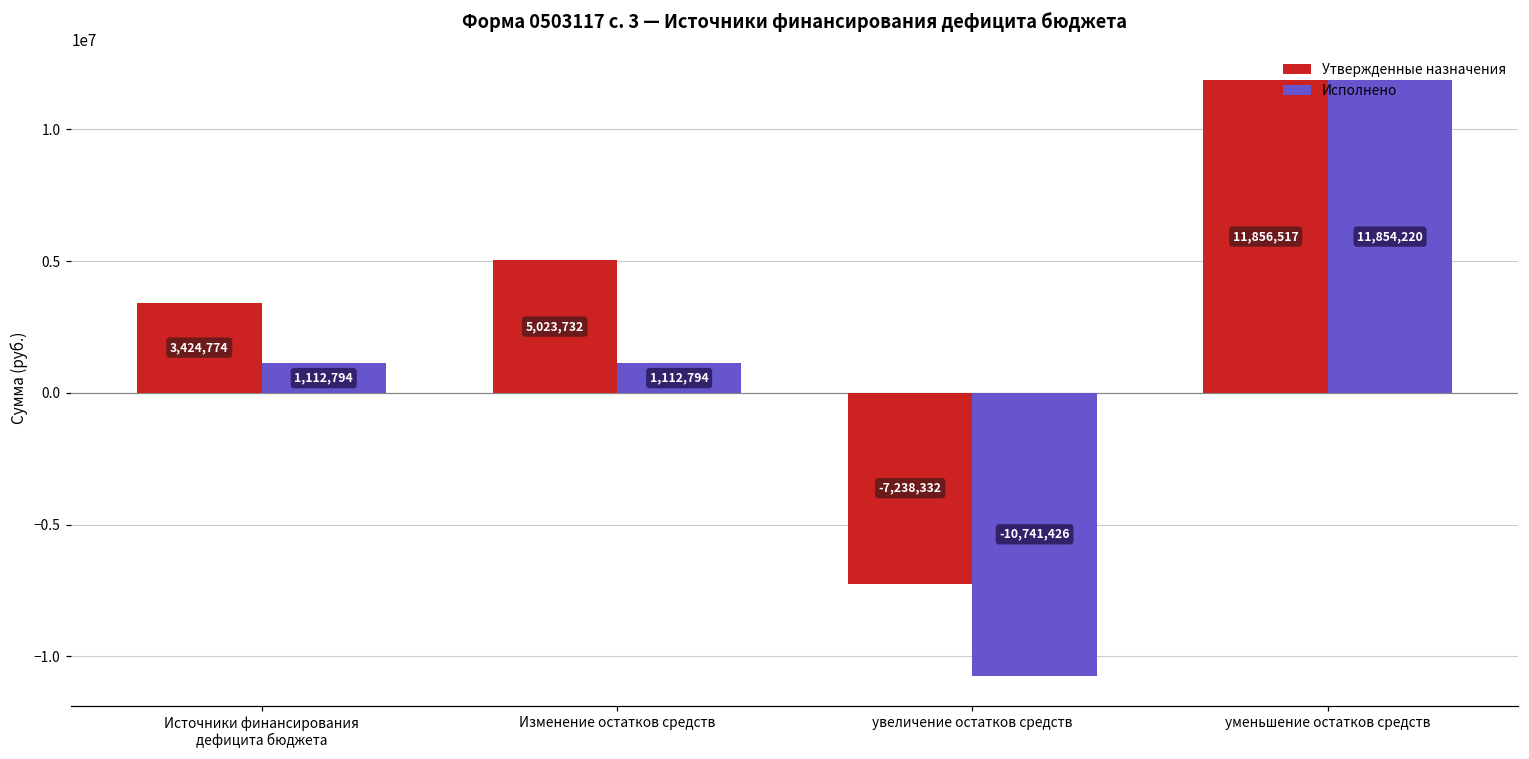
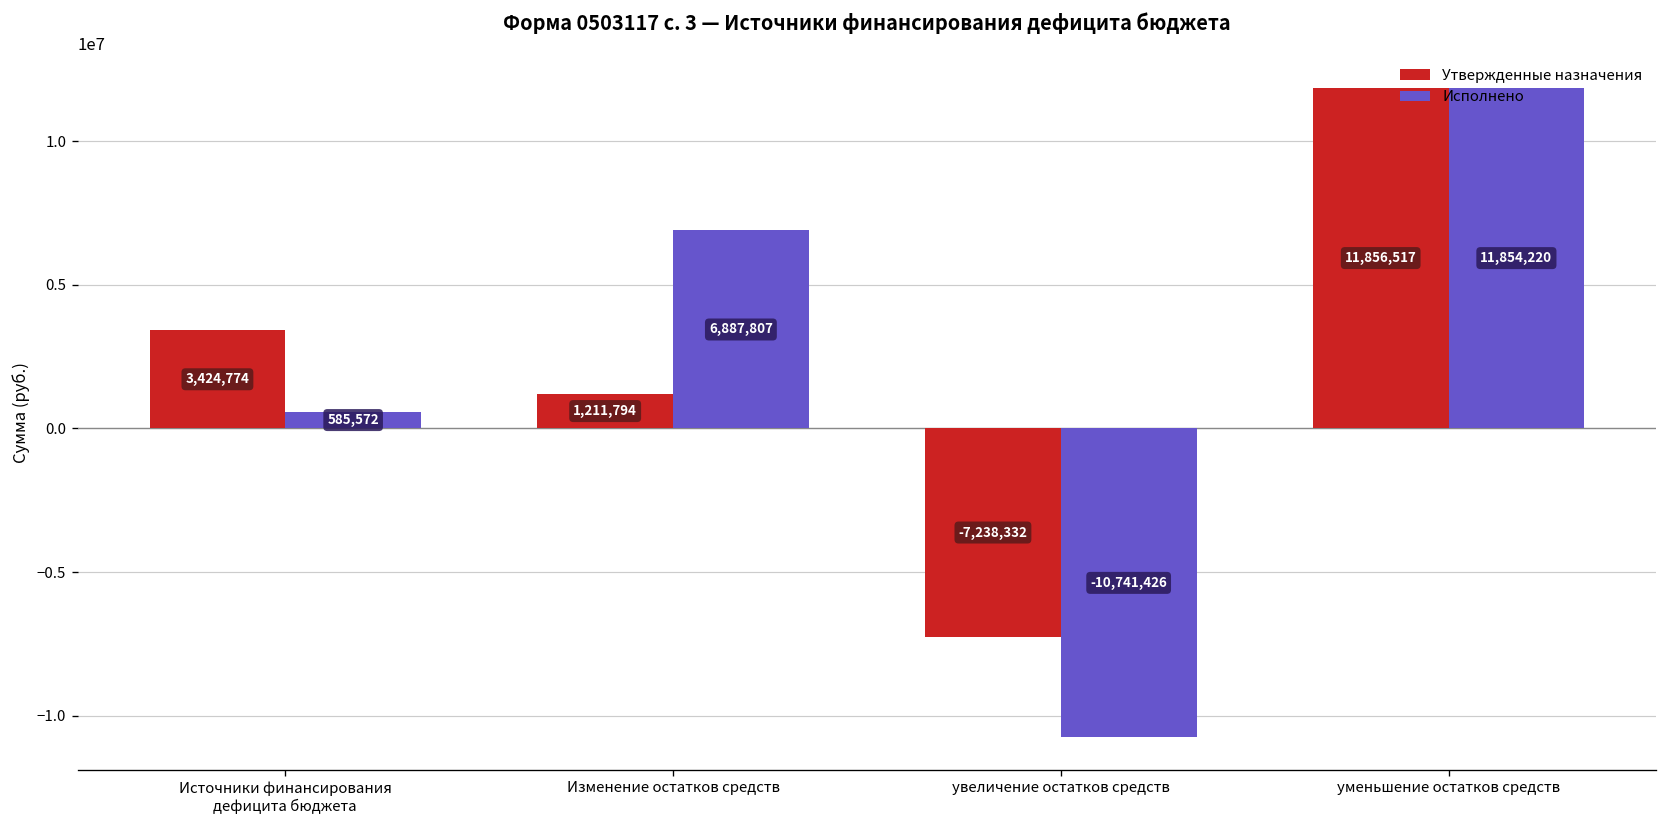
Исполнено, Источники финансирования дефицита бюджета: 1,112,794 -> 585,572
Утвержденные назначения, Изменение остатков средств: 5,023,732 -> 1,211,794
Исполнено, Изменение остатков средств: 1,112,794 -> 6,887,807
